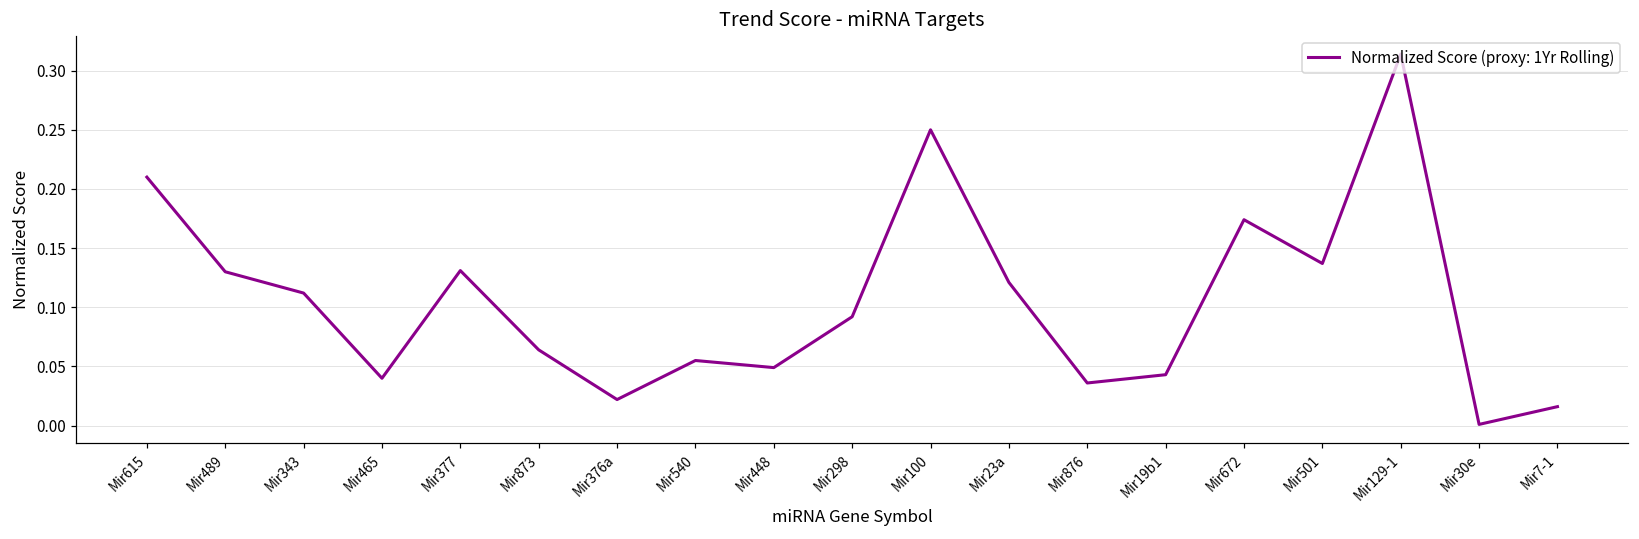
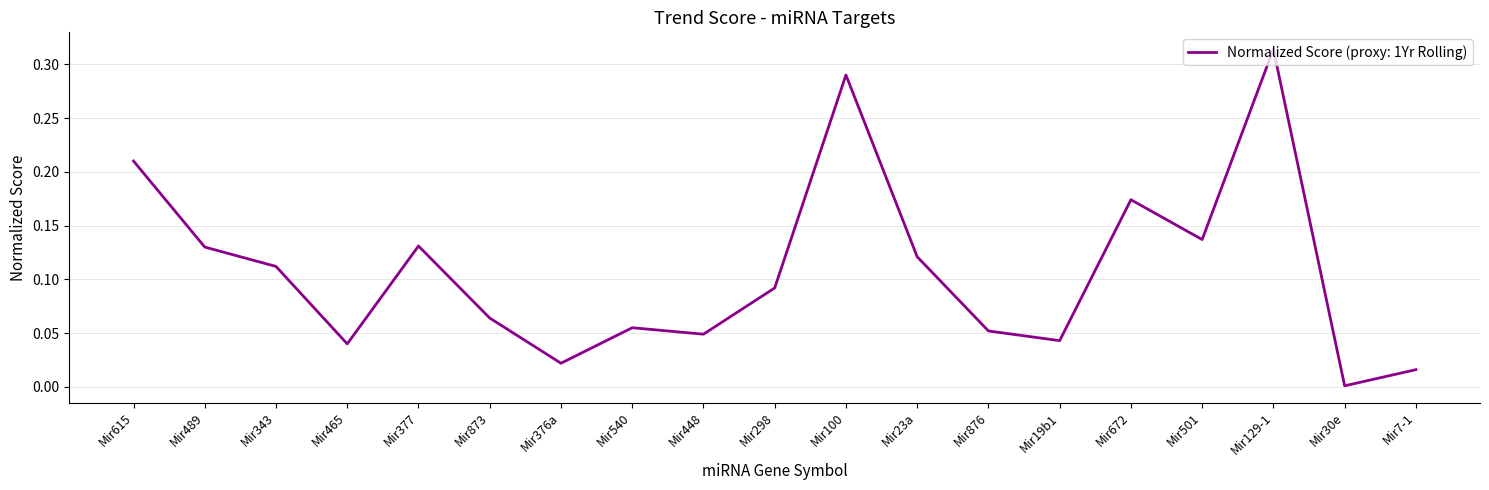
Mir100: 0.25 -> 0.29
Mir876: 0.036 -> 0.052
